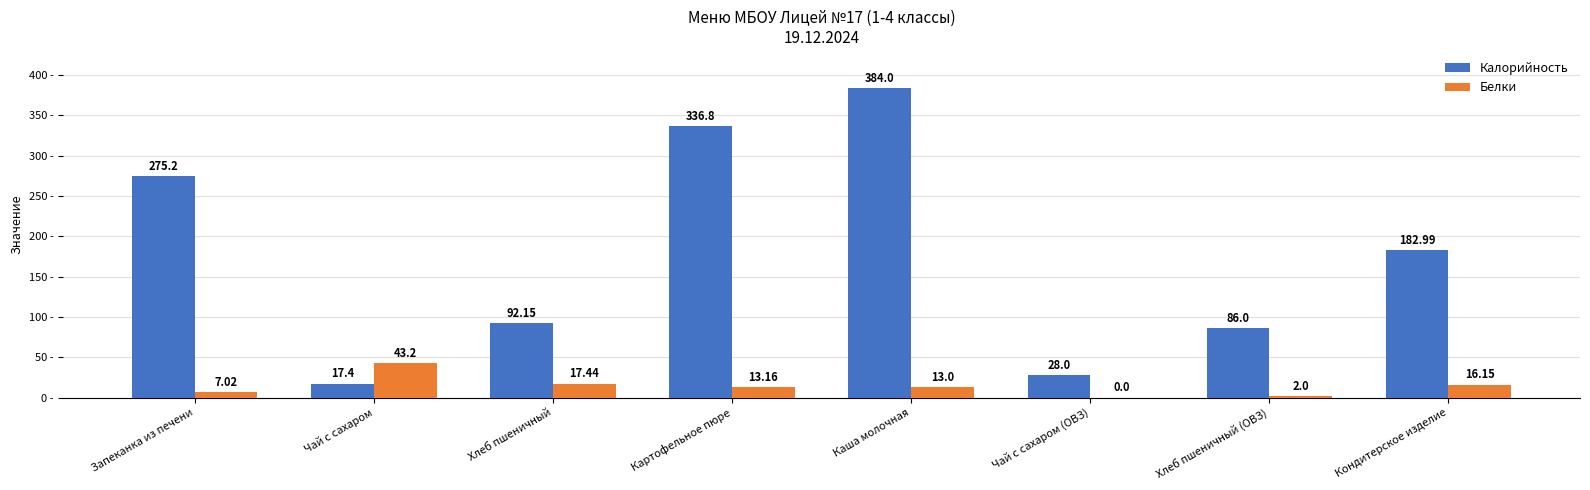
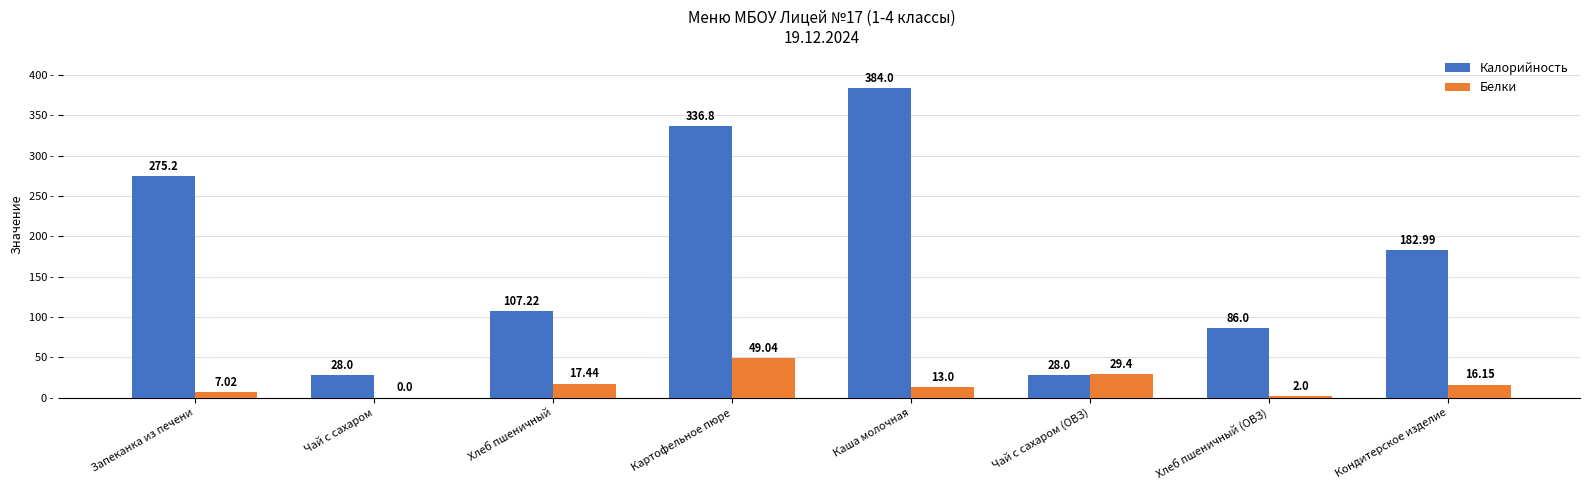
Калорийность, Чай с сахаром: 17.4 -> 28.0
Белки, Чай с сахаром: 43.2 -> 0.0
Калорийность, Хлеб пшеничный: 92.15 -> 107.22
Белки, Картофельное пюре: 13.16 -> 49.04
Белки, Чай с сахаром (ОВЗ): 0.0 -> 29.4
